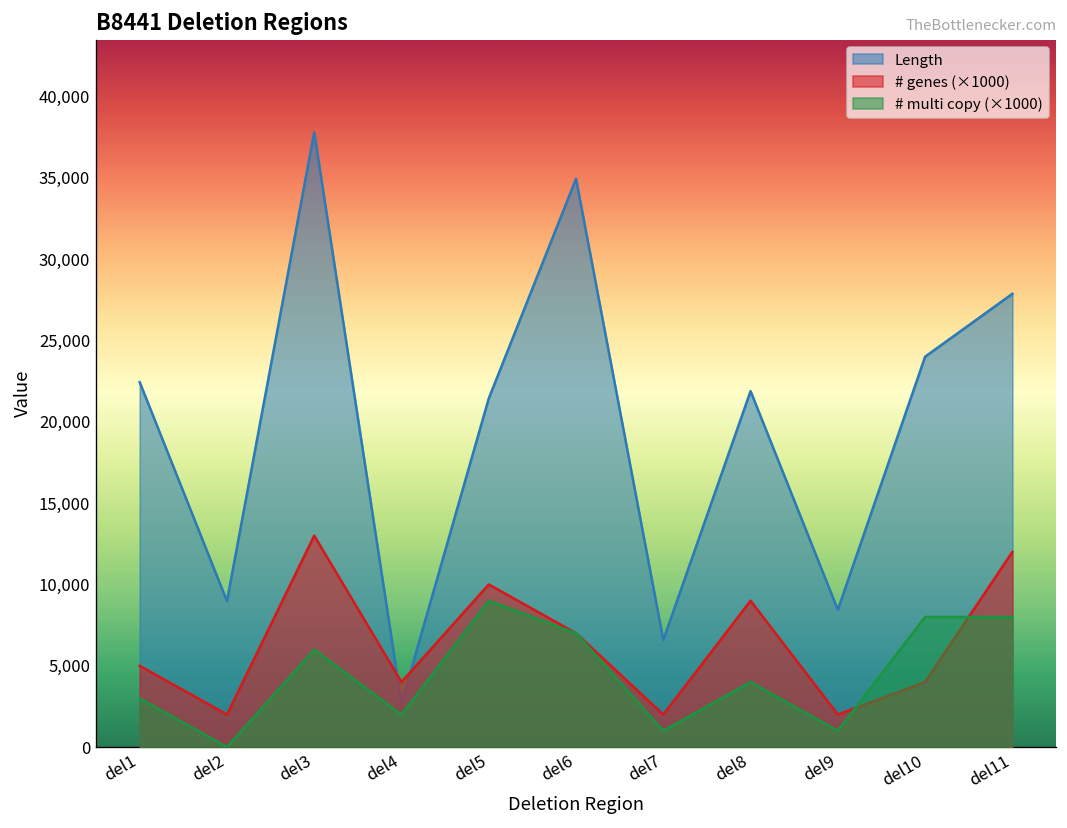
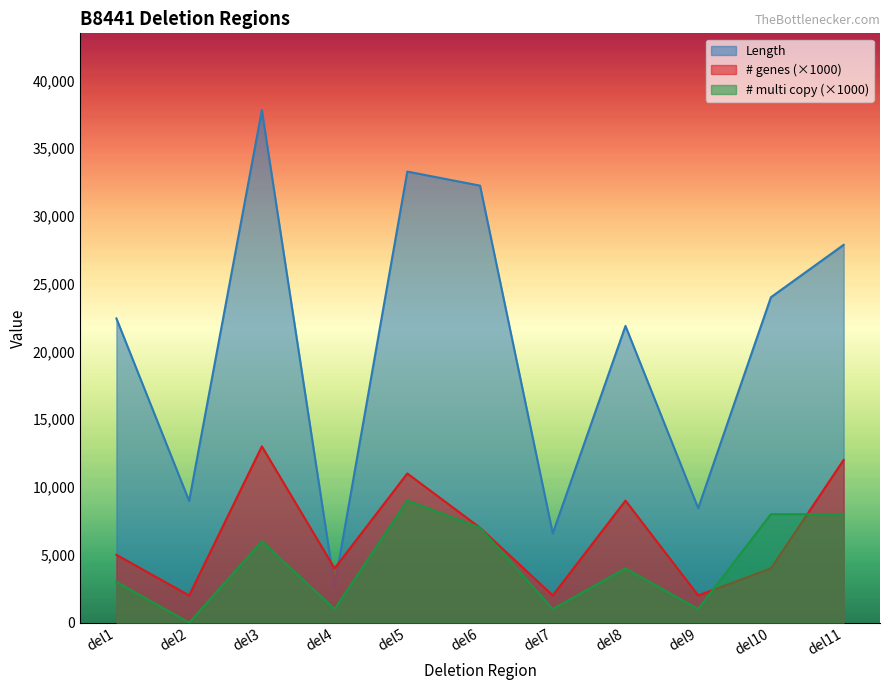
# multi copy (×1000), del4: 2,000 -> 1,000
Length, del5: 21,400 -> 33,300
# genes (×1000), del5: 10,000 -> 11,000
Length, del6: 34,900 -> 32,200
